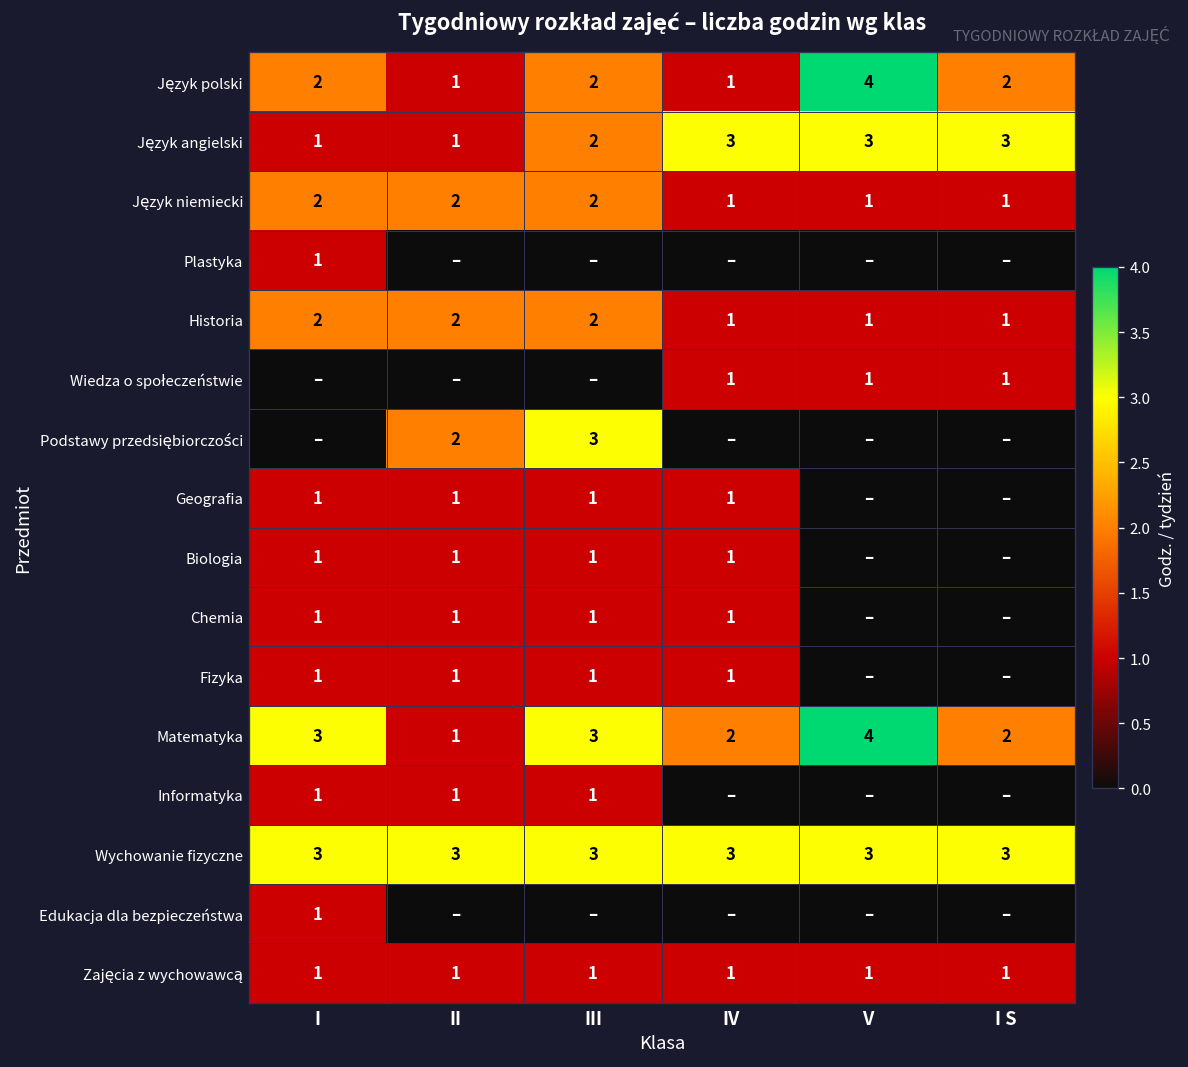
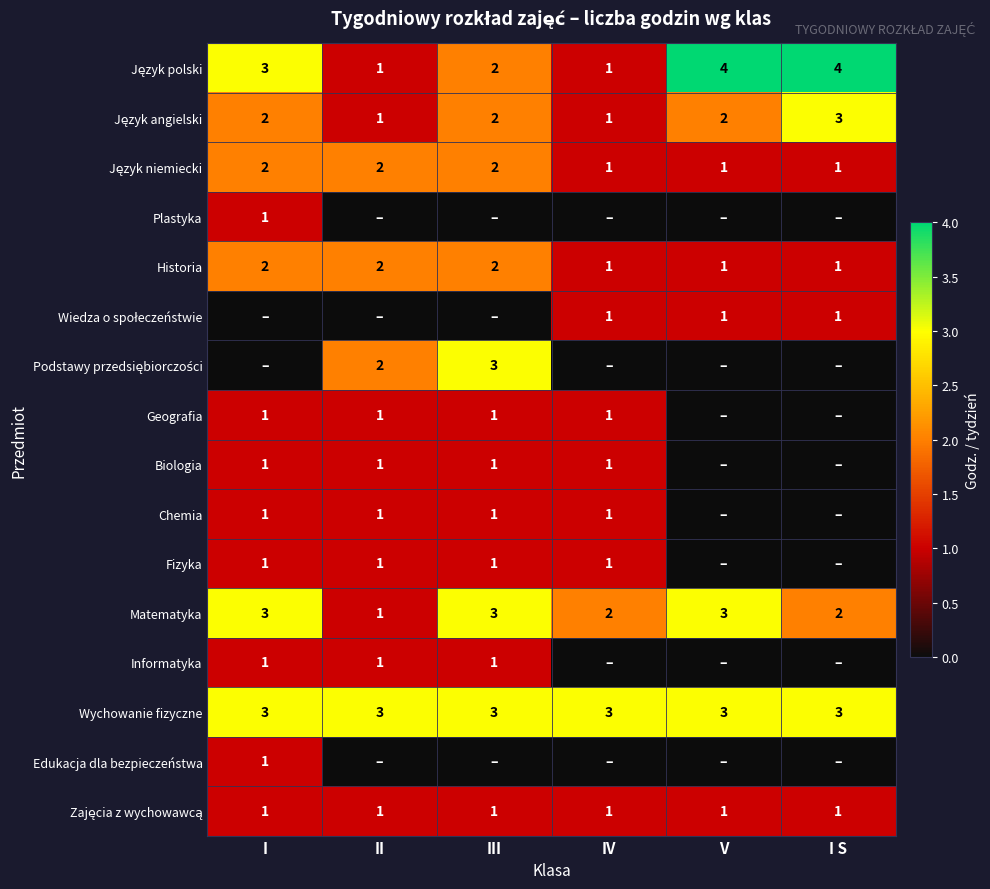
Język polski, I: 2 -> 3
Język polski, I S: 2 -> 4
Język angielski, I: 1 -> 2
Język angielski, IV: 3 -> 1
Język angielski, V: 3 -> 2
Matematyka, V: 4 -> 3
